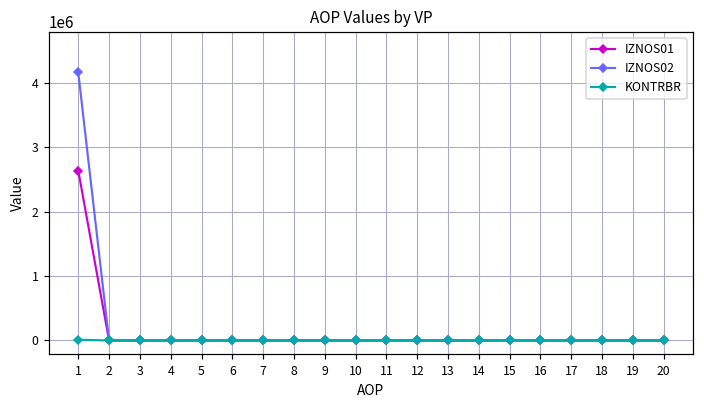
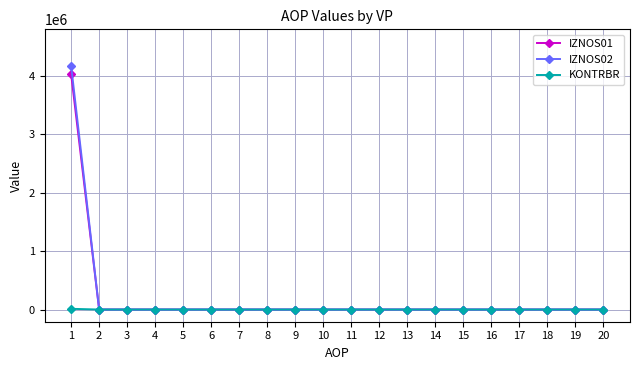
IZNOS01, 1: 2600000 -> 4000000
